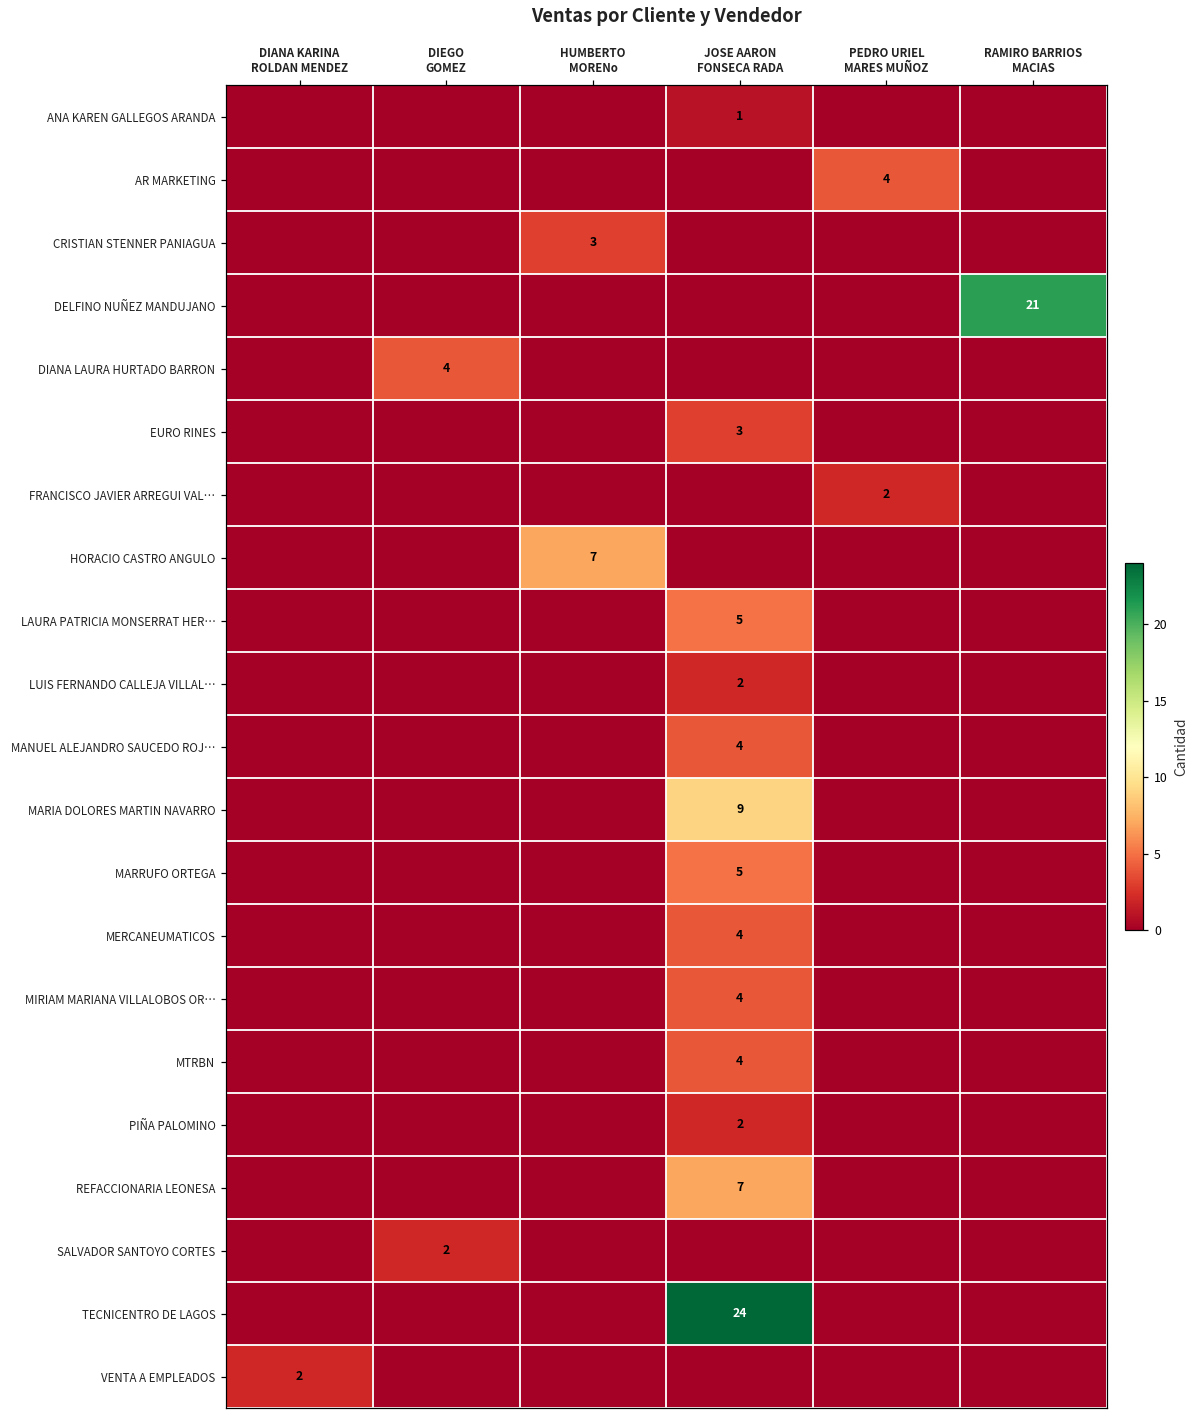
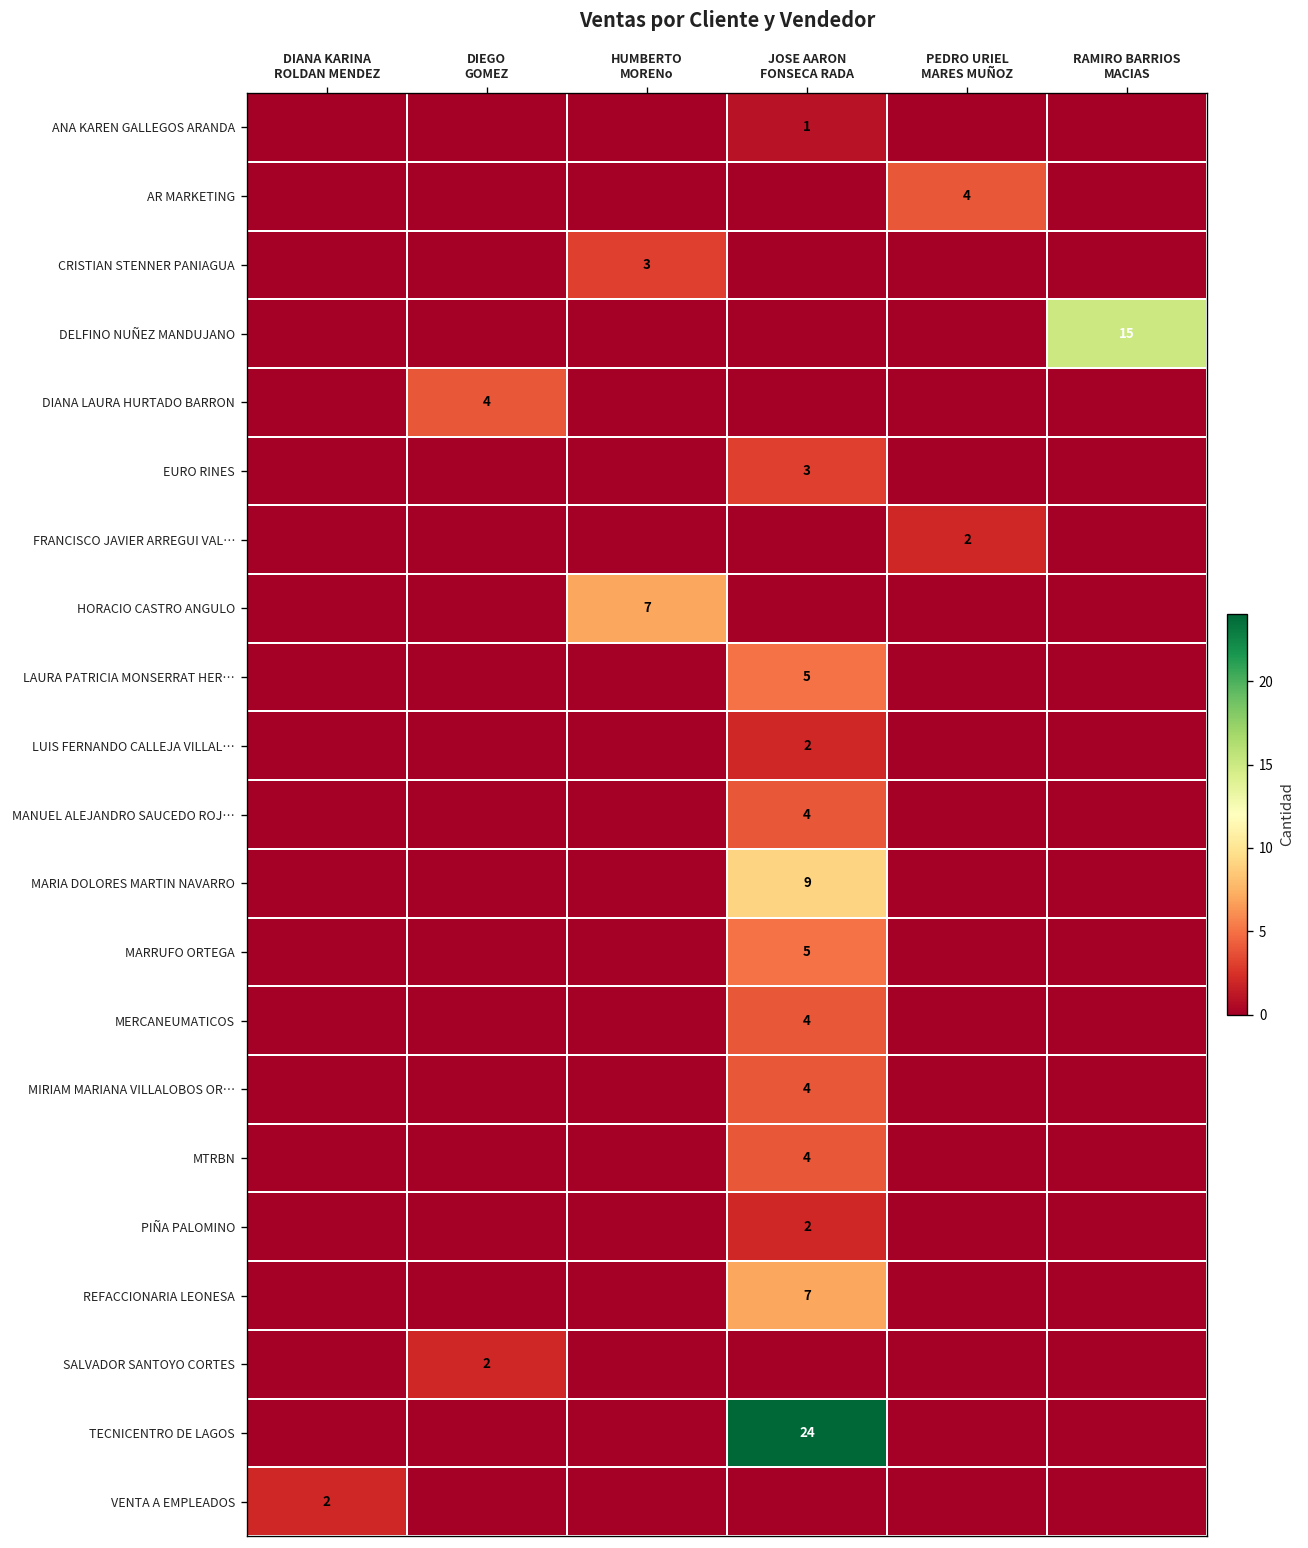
DELFINO NUÑEZ MANDUJANO, RAMIRO BARRIOS MACIAS: 21 -> 15
